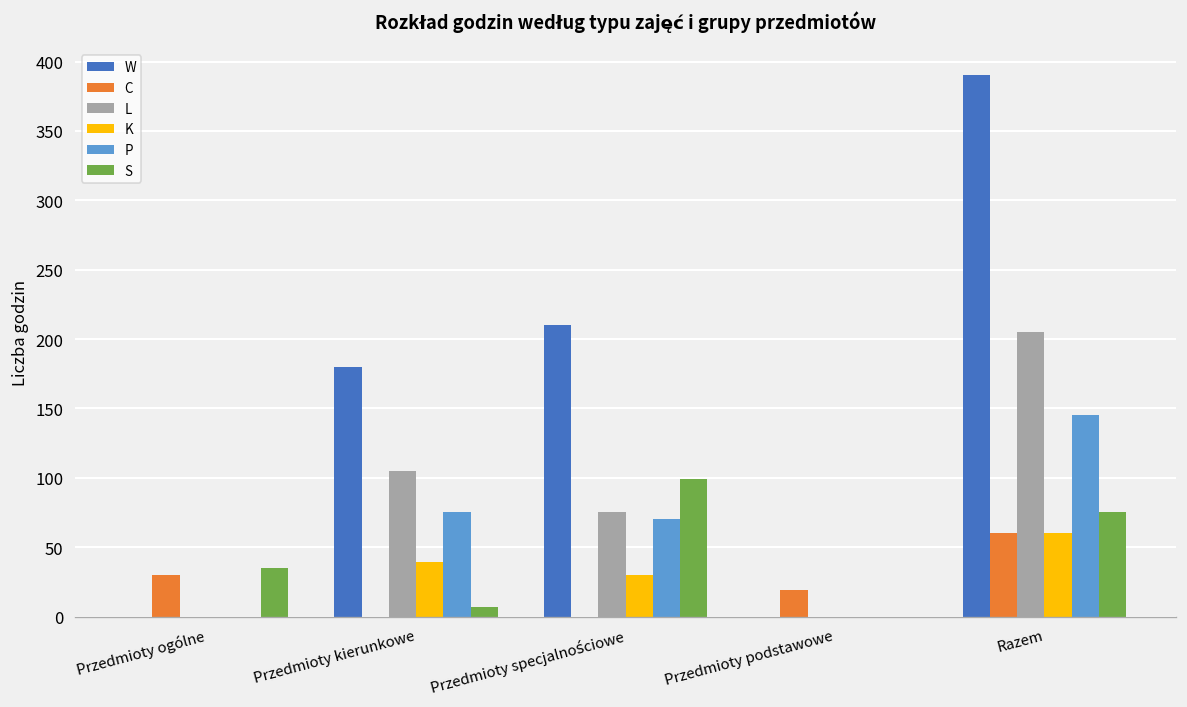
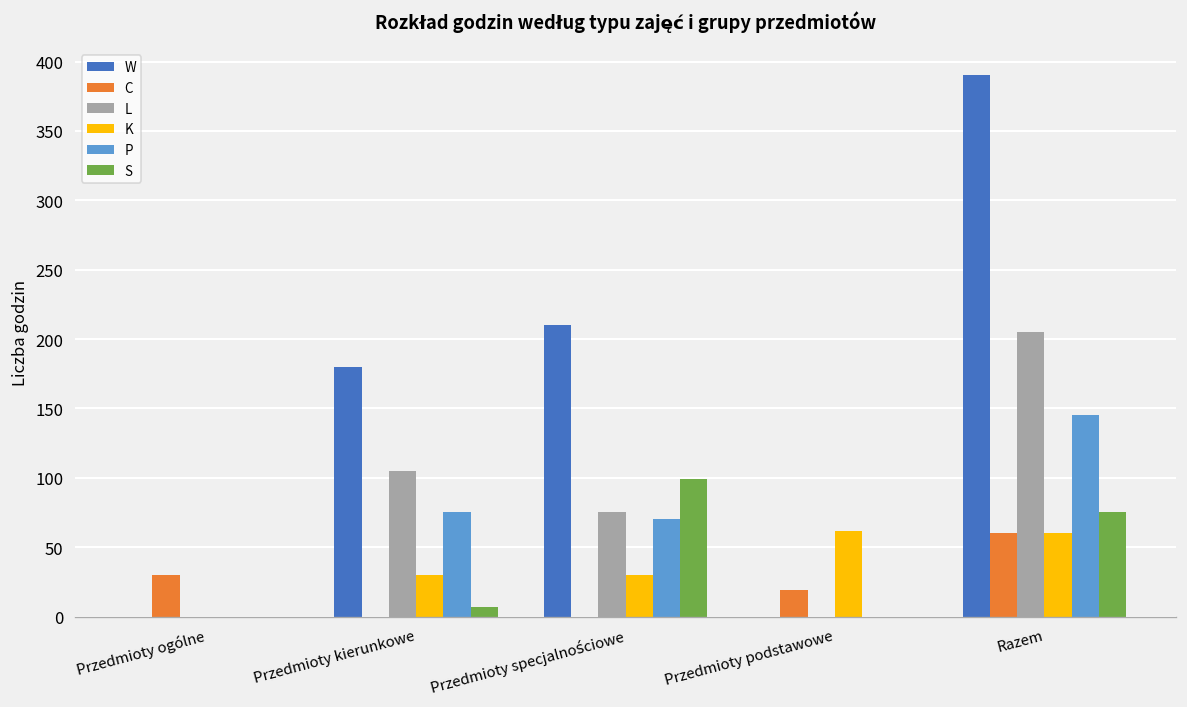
S, Przedmioty ogólne: 35 -> 0
K, Przedmioty kierunkowe: 39 -> 30
K, Przedmioty podstawowe: 0 -> 62
